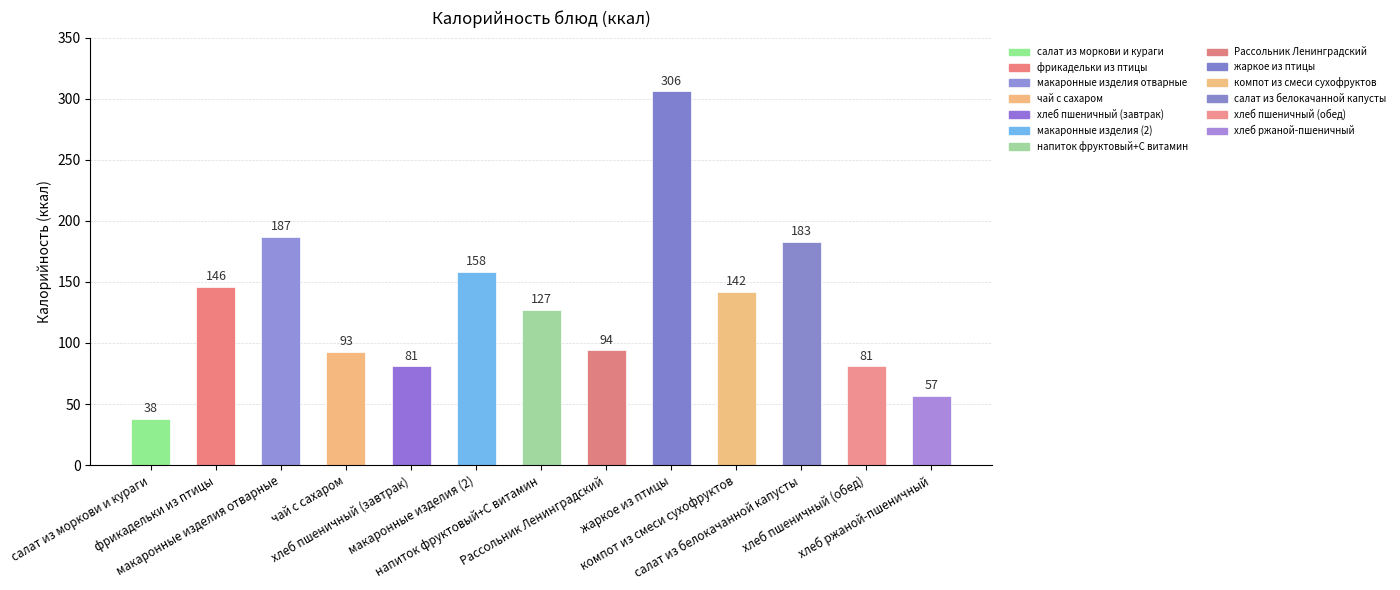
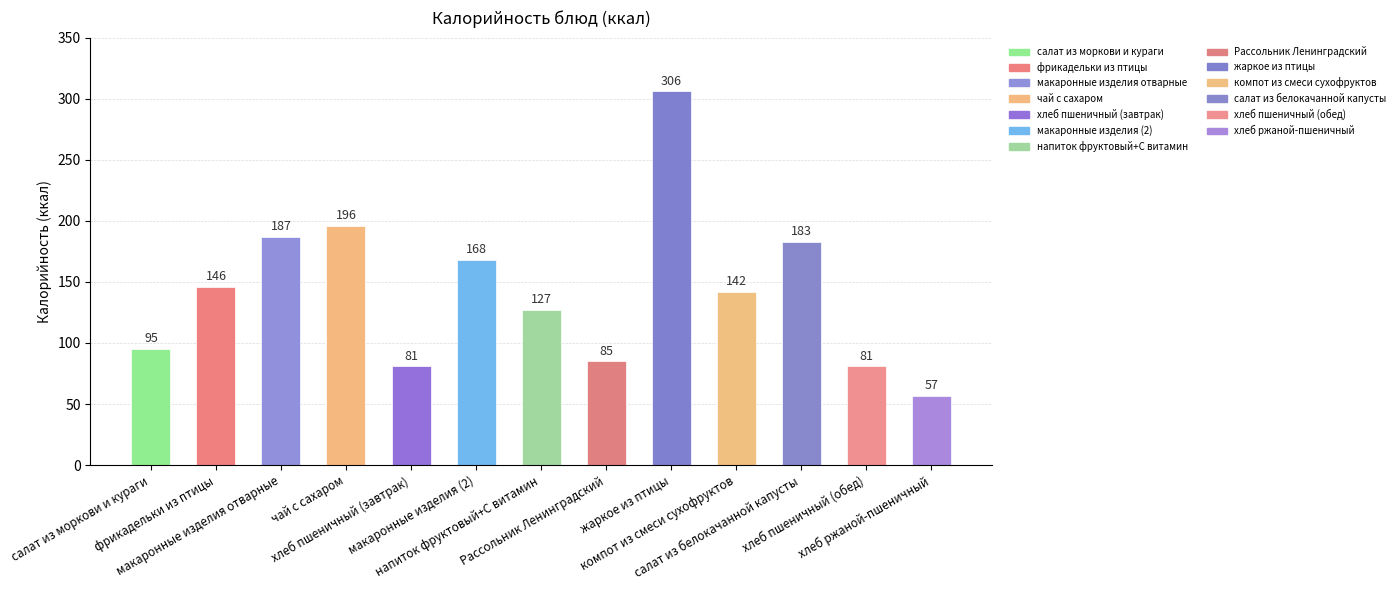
салат из моркови и кураги: 38 -> 95
чай с сахаром: 93 -> 196
макаронные изделия (2): 158 -> 168
Рассольник Ленинградский: 94 -> 85
